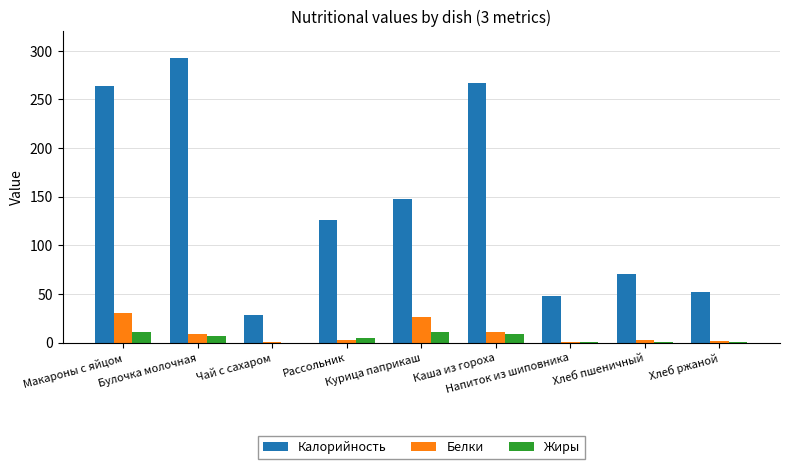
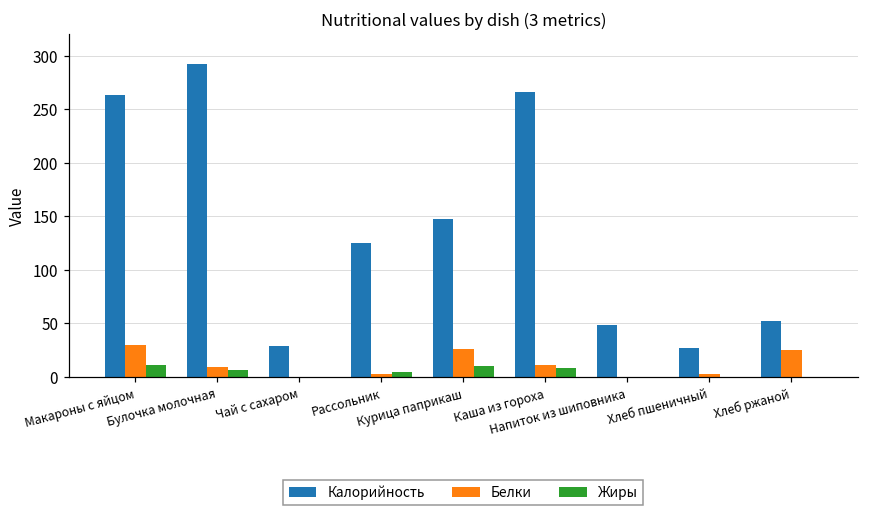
Калорийность, Хлеб пшеничный: 70 -> 30
Белки, Хлеб ржаной: 0 -> 20
